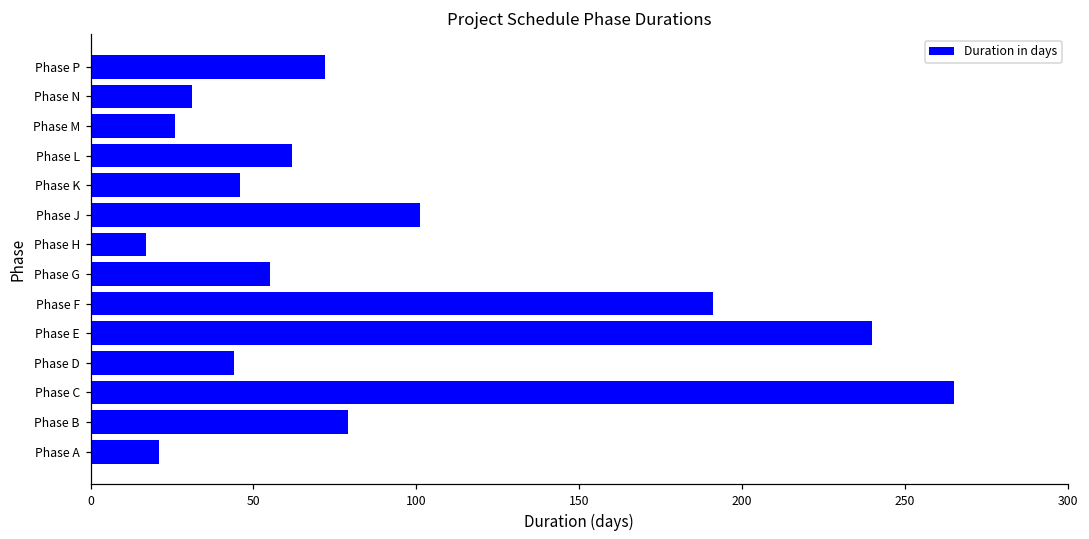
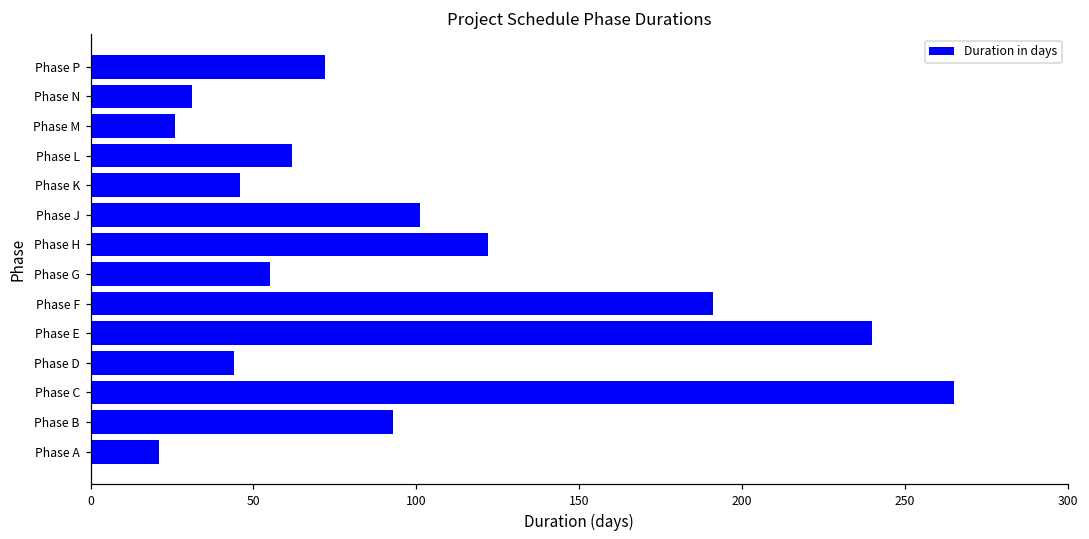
Phase H: 17 -> 122
Phase B: 79 -> 93
